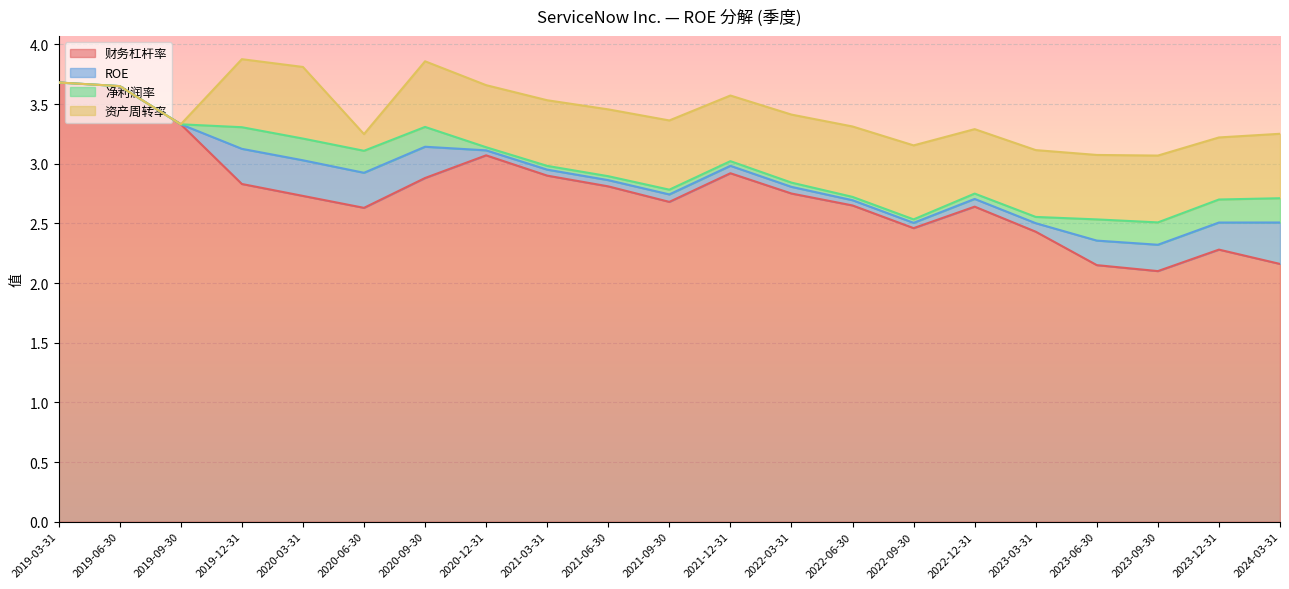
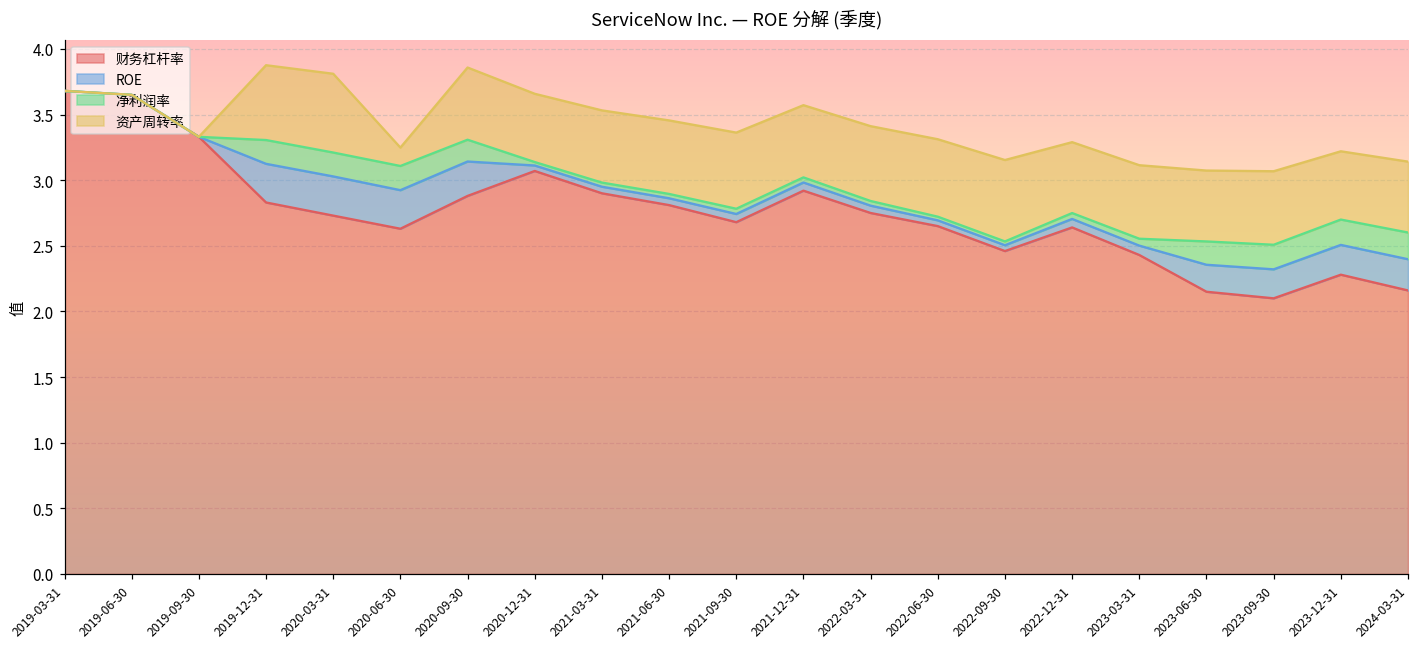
ROE, 2024-03-31: 0.35 -> 0.24
